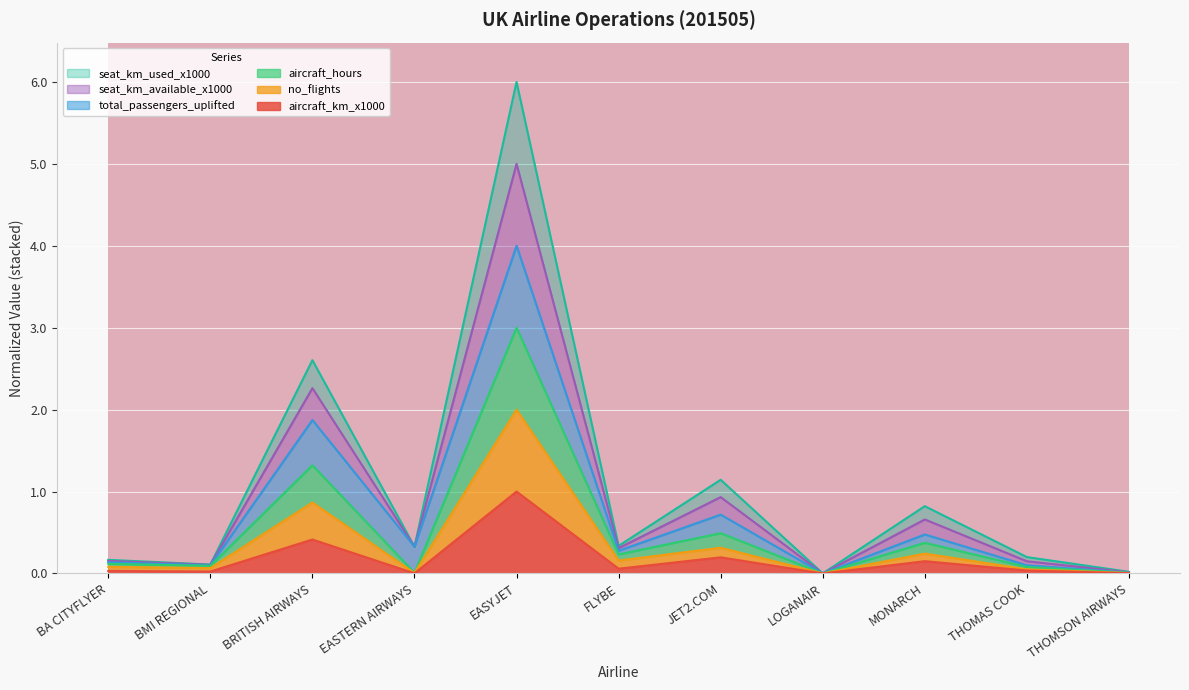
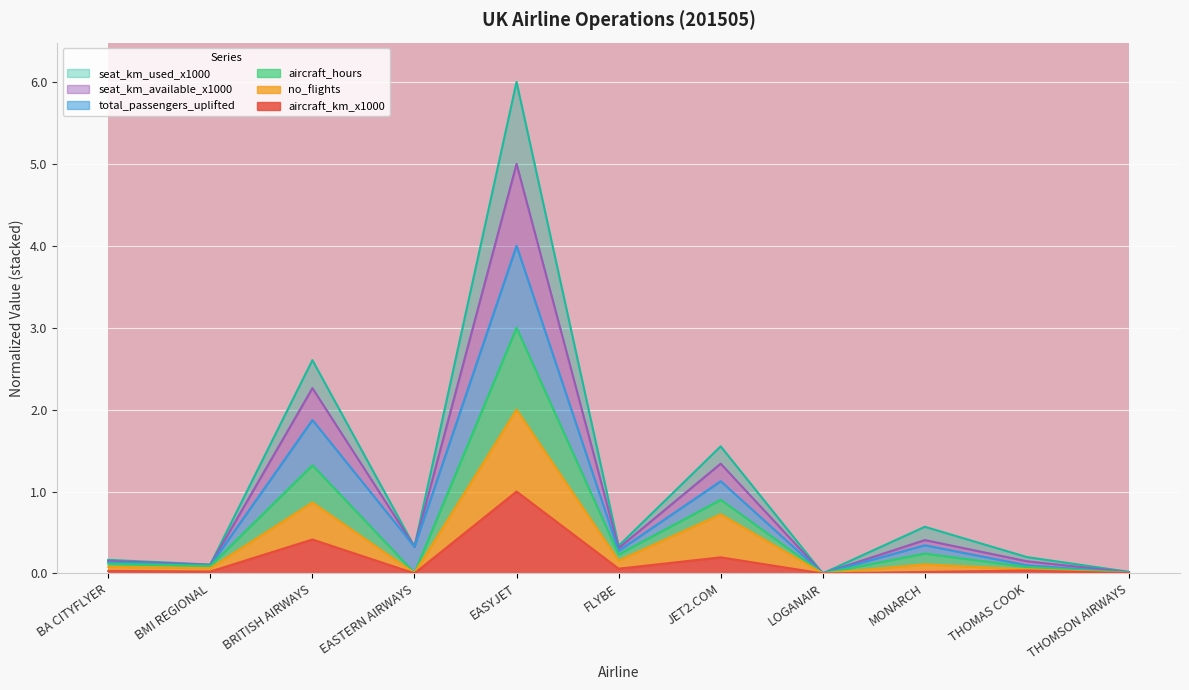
no_flights, JET2.COM: 0.1 -> 0.5
seat_km_available_x1000, MONARCH: 0.2 -> 0.1
aircraft_km_x1000, MONARCH: 0.1 -> 0.0
